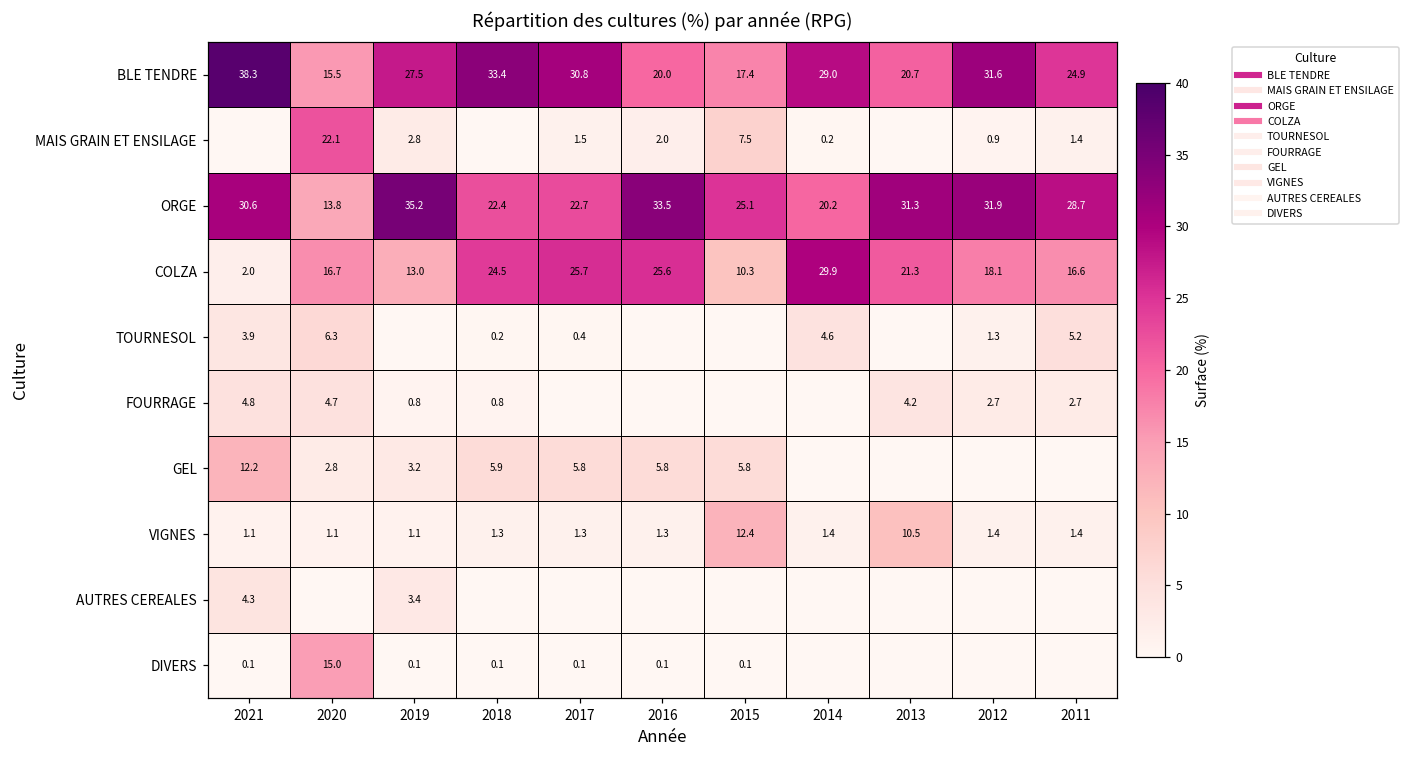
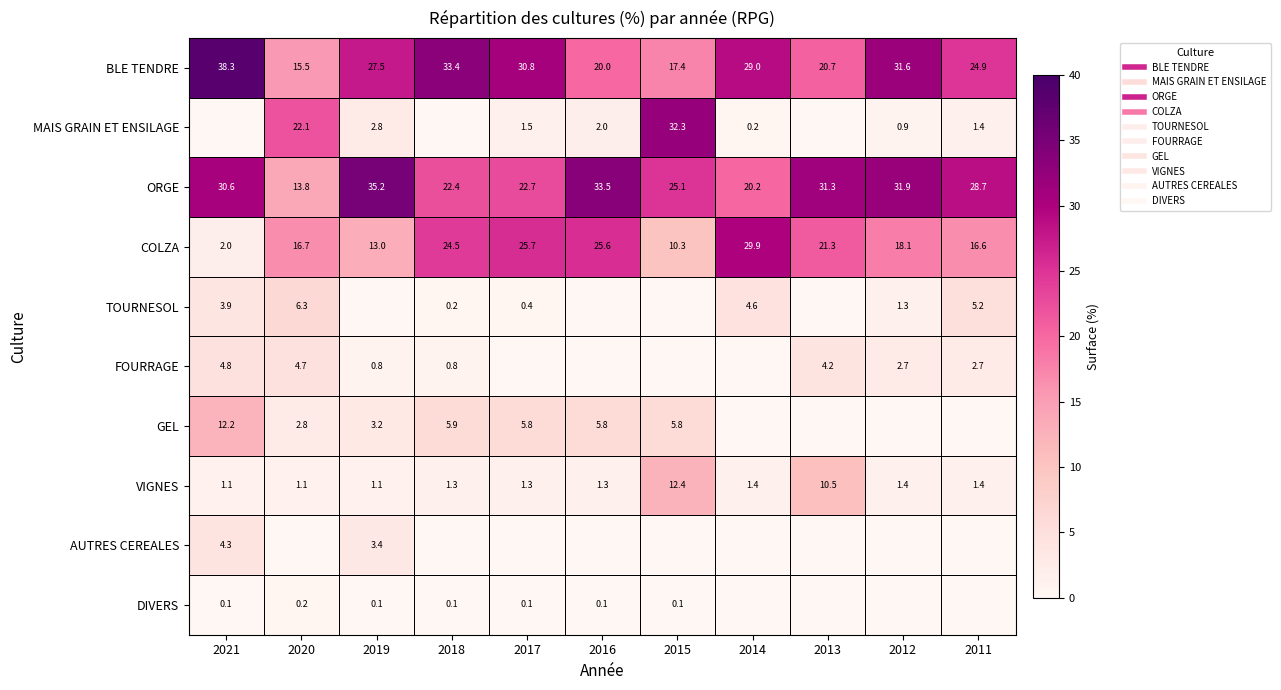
MAIS GRAIN ET ENSILAGE, 2015: 7.5 -> 32.3
DIVERS, 2020: 15.0 -> 0.2
